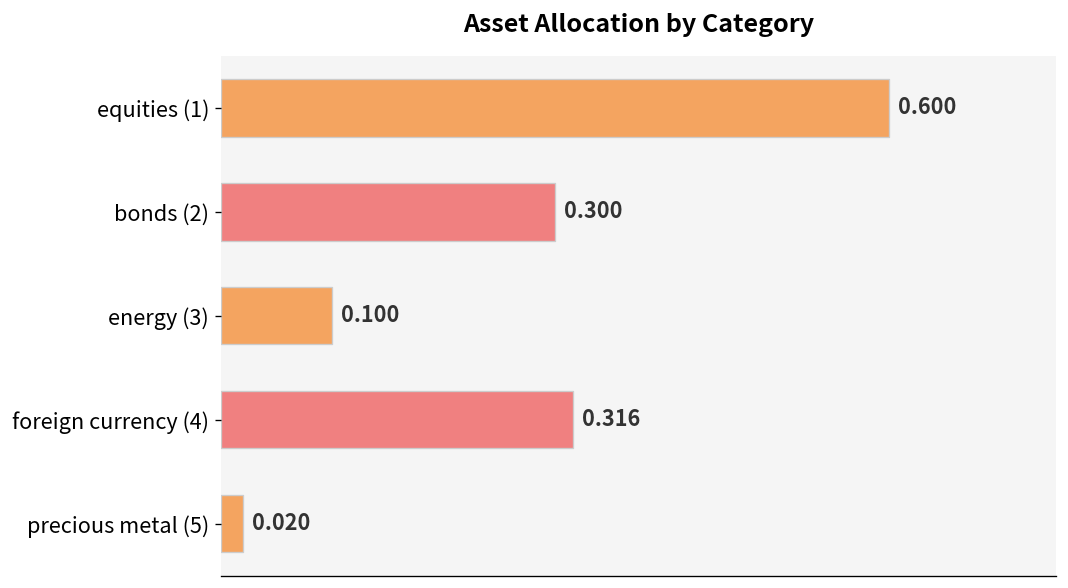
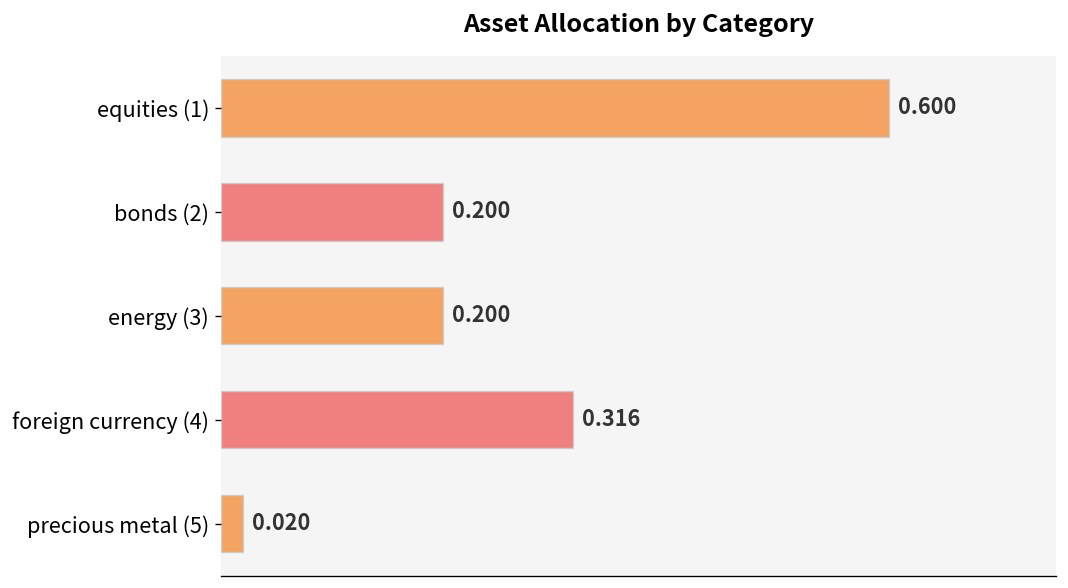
bonds (2): 0.300 -> 0.200
energy (3): 0.100 -> 0.200
